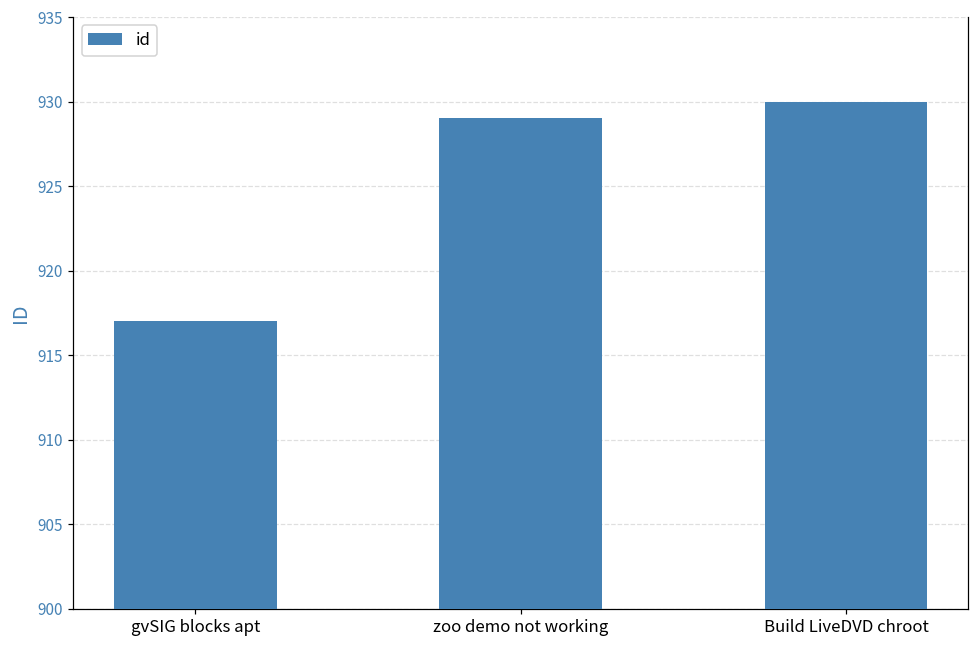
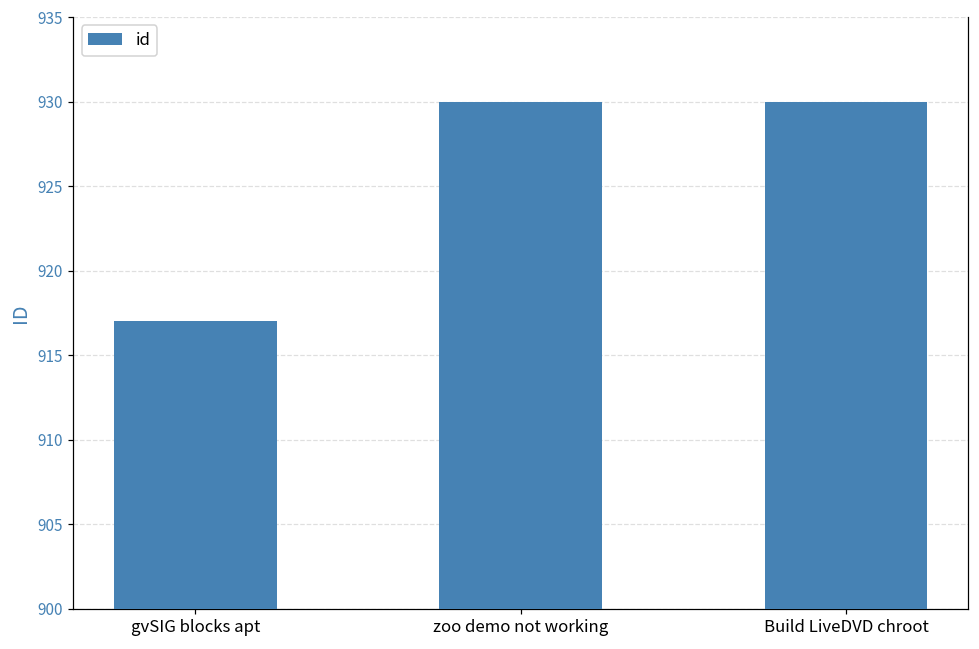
zoo demo not working: 929 -> 930
